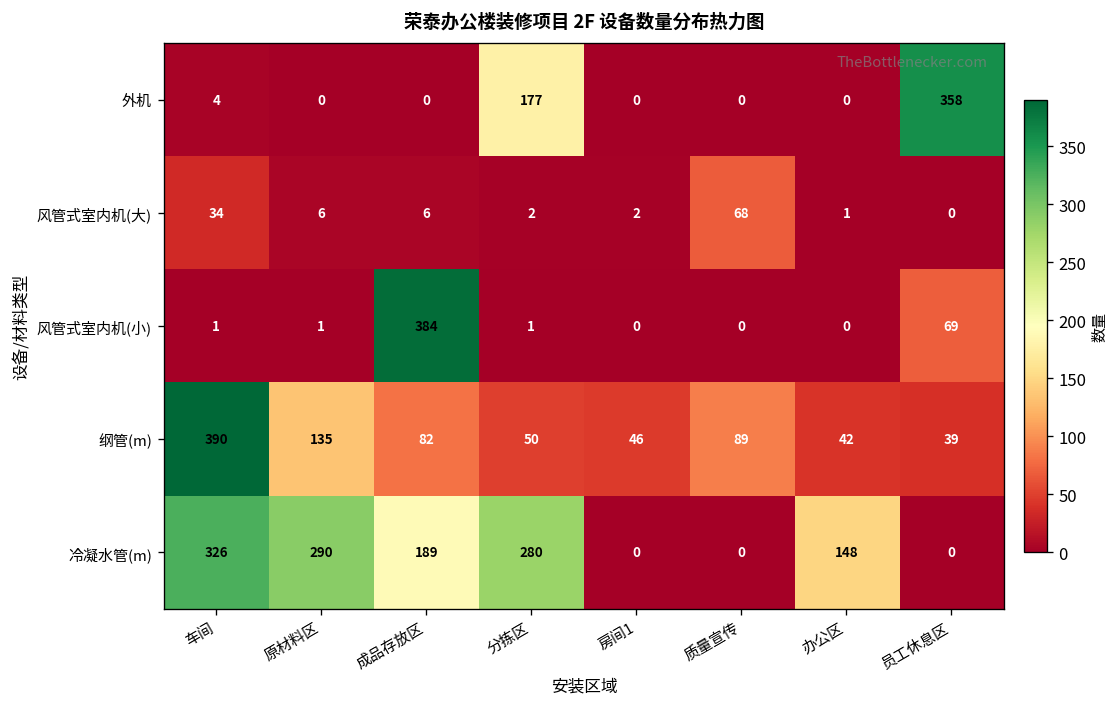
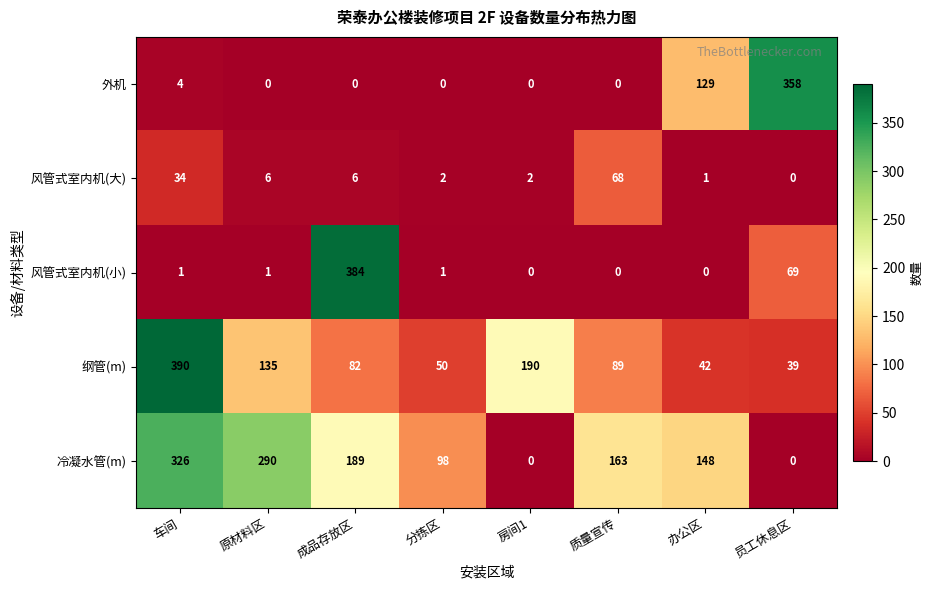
外机, 分拣区: 177 -> 0
外机, 办公区: 0 -> 129
纲管(m), 房间1: 46 -> 190
冷凝水管(m), 分拣区: 280 -> 98
冷凝水管(m), 质量宣传: 0 -> 163
